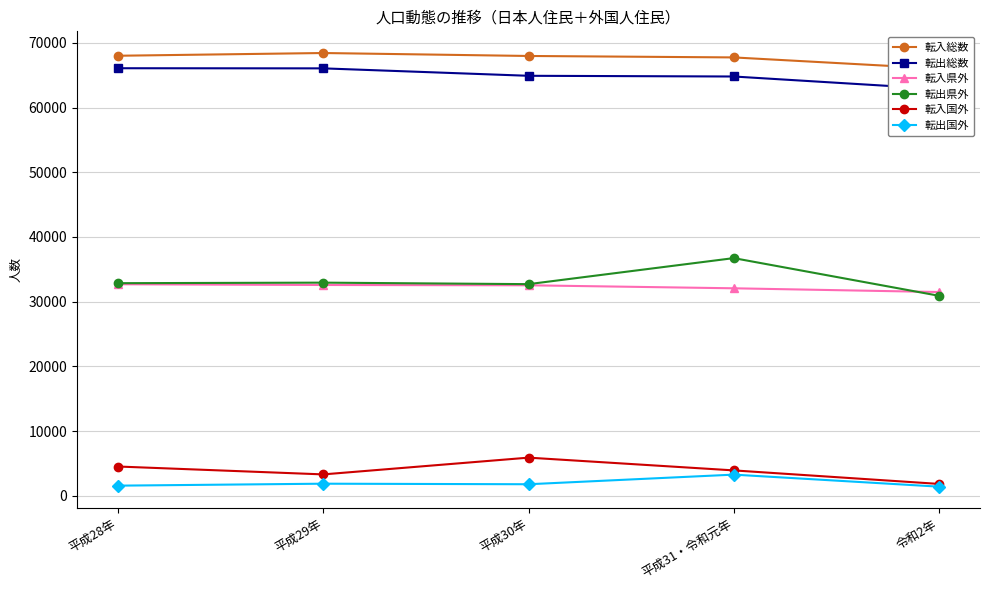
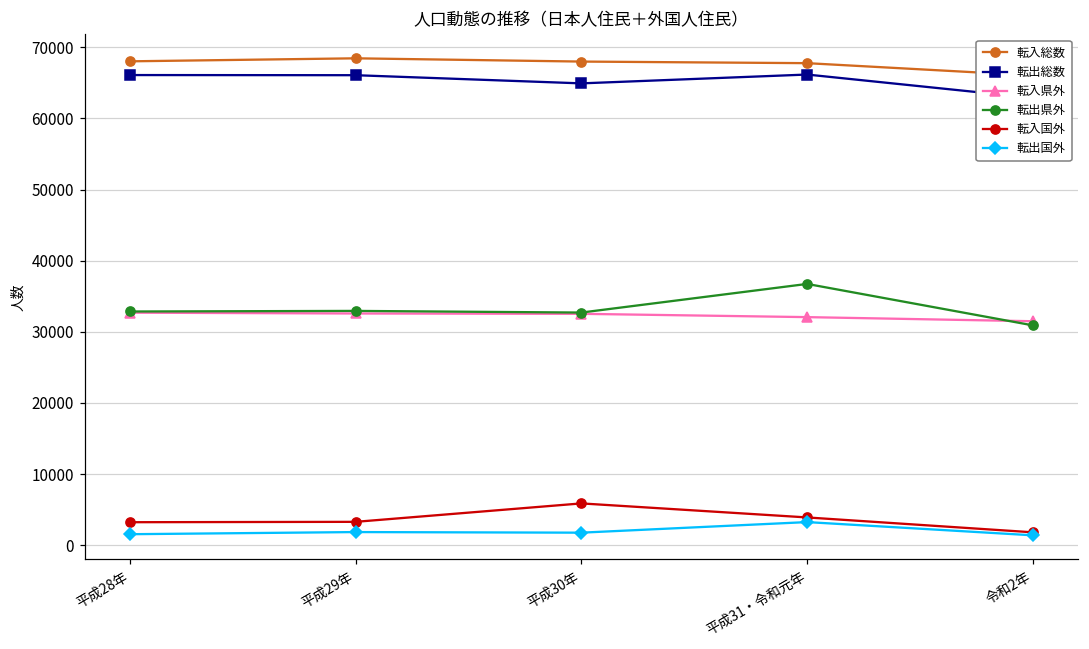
転入国外, 平成28年: 5000 -> 3000
転出総数, 平成31・令和元年: 65000 -> 66000
